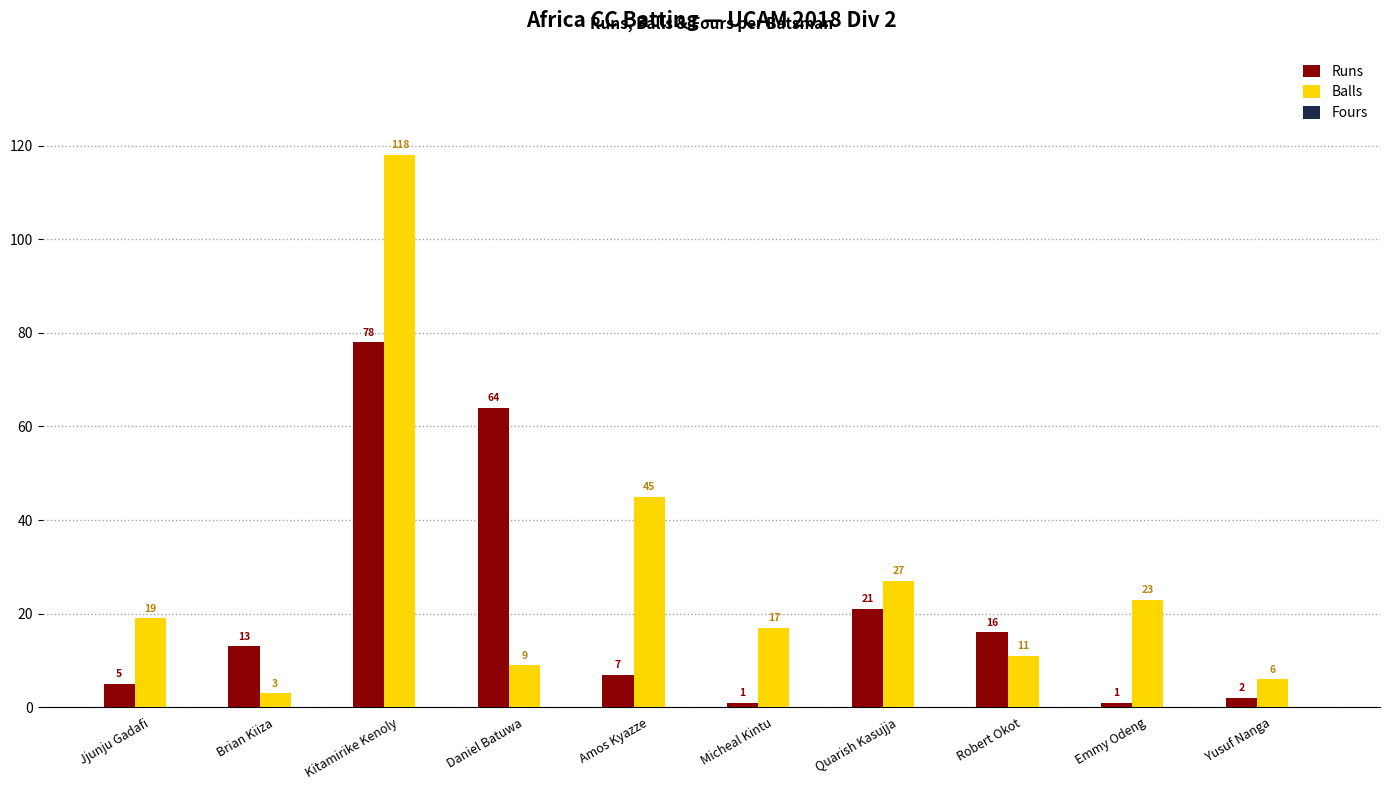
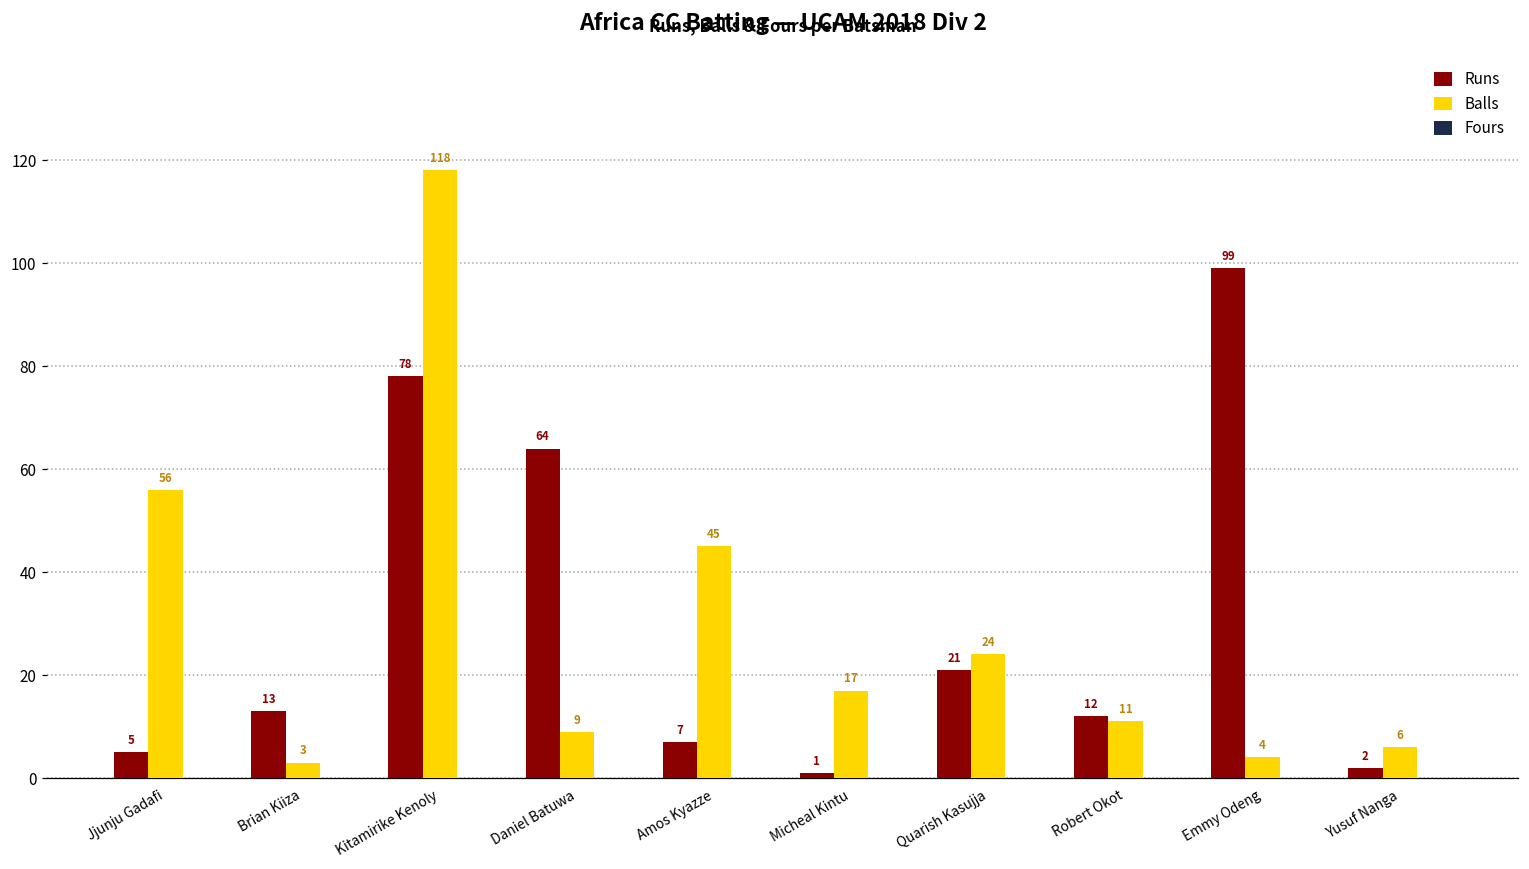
Balls, Jjunju Gadafi: 19 -> 56
Balls, Quarish Kasujja: 27 -> 24
Runs, Robert Okot: 16 -> 12
Runs, Emmy Odeng: 1 -> 99
Balls, Emmy Odeng: 23 -> 4
